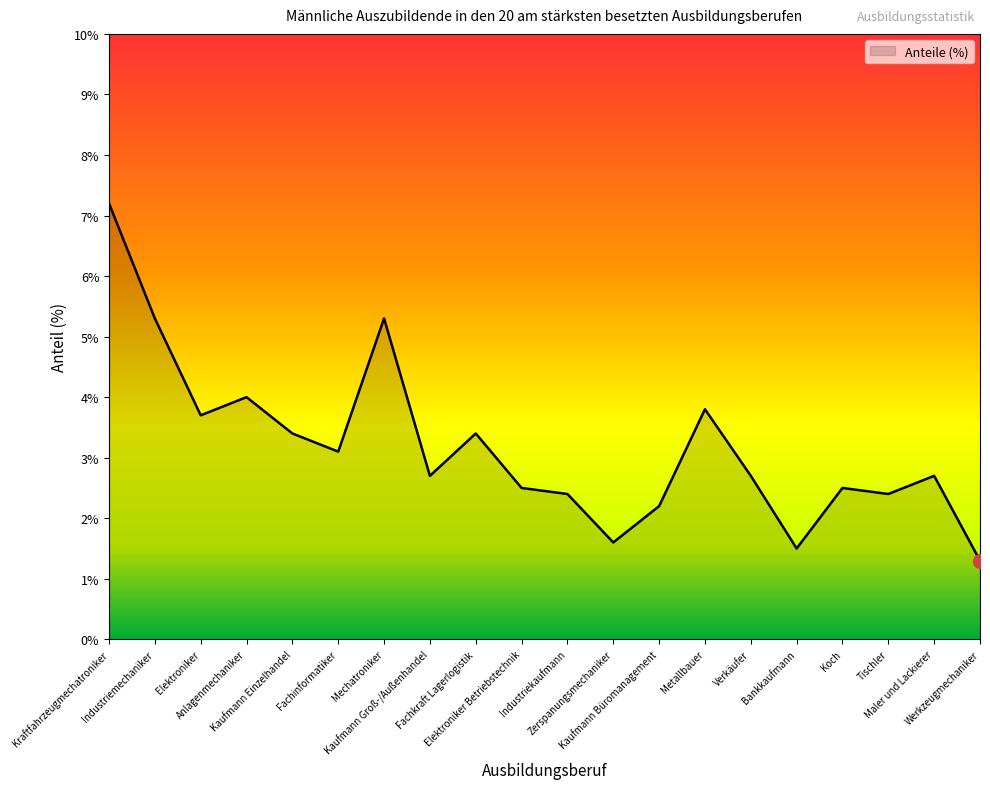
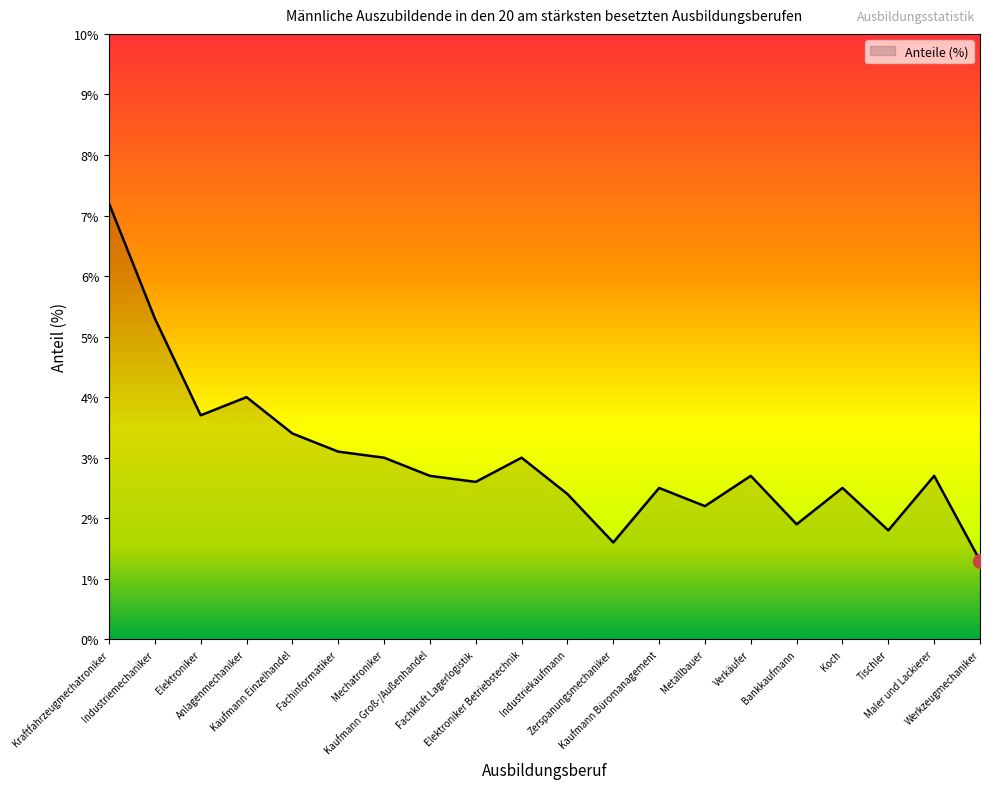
Anteile (%), Mechatroniker: 5.3% -> 3.0%
Anteile (%), Fachkraft Lagerlogistik: 3.4% -> 2.6%
Anteile (%), Elektroniker Betriebstechnik: 2.5% -> 3.0%
Anteile (%), Kaufmann Büromanagement: 2.2% -> 2.5%
Anteile (%), Metallbauer: 3.8% -> 2.2%
Anteile (%), Bankkaufmann: 1.5% -> 1.9%
Anteile (%), Tischler: 2.4% -> 1.8%
